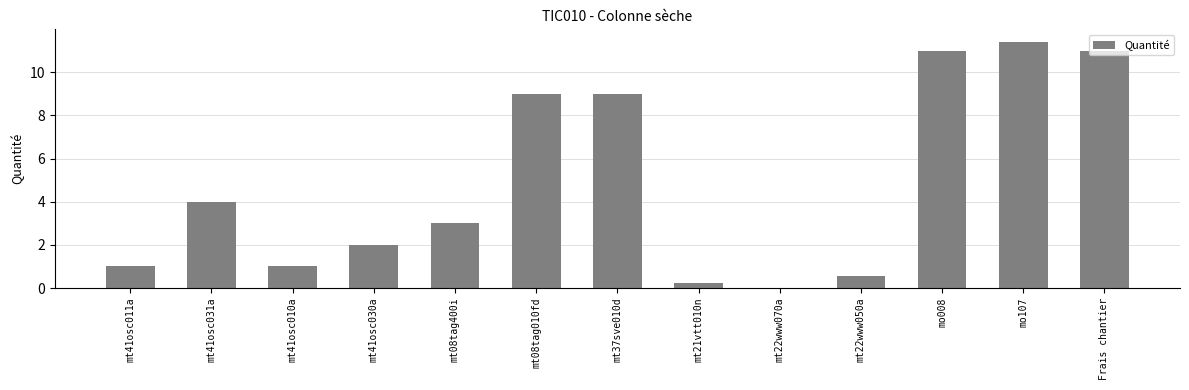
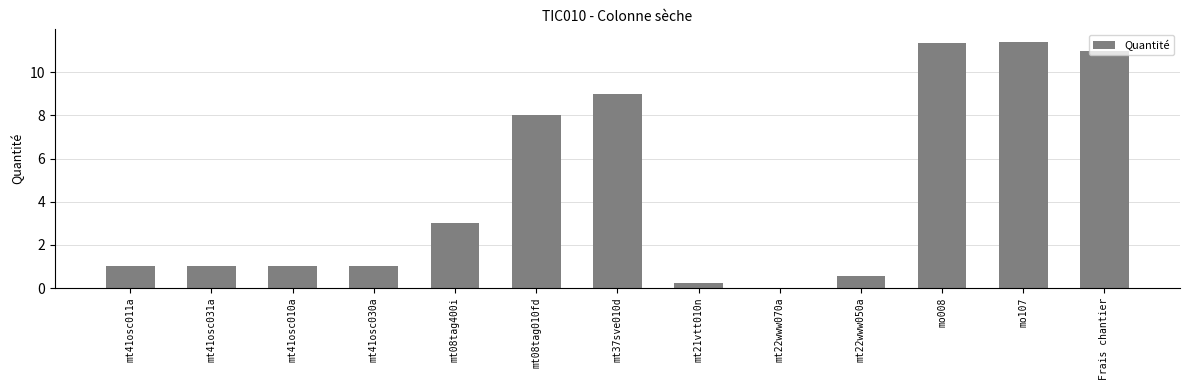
mt41osc031a: 4 -> 1
mt41osc030a: 2 -> 1
mt08tag010fd: 9 -> 8
mo008: 11.0 -> 11.4
